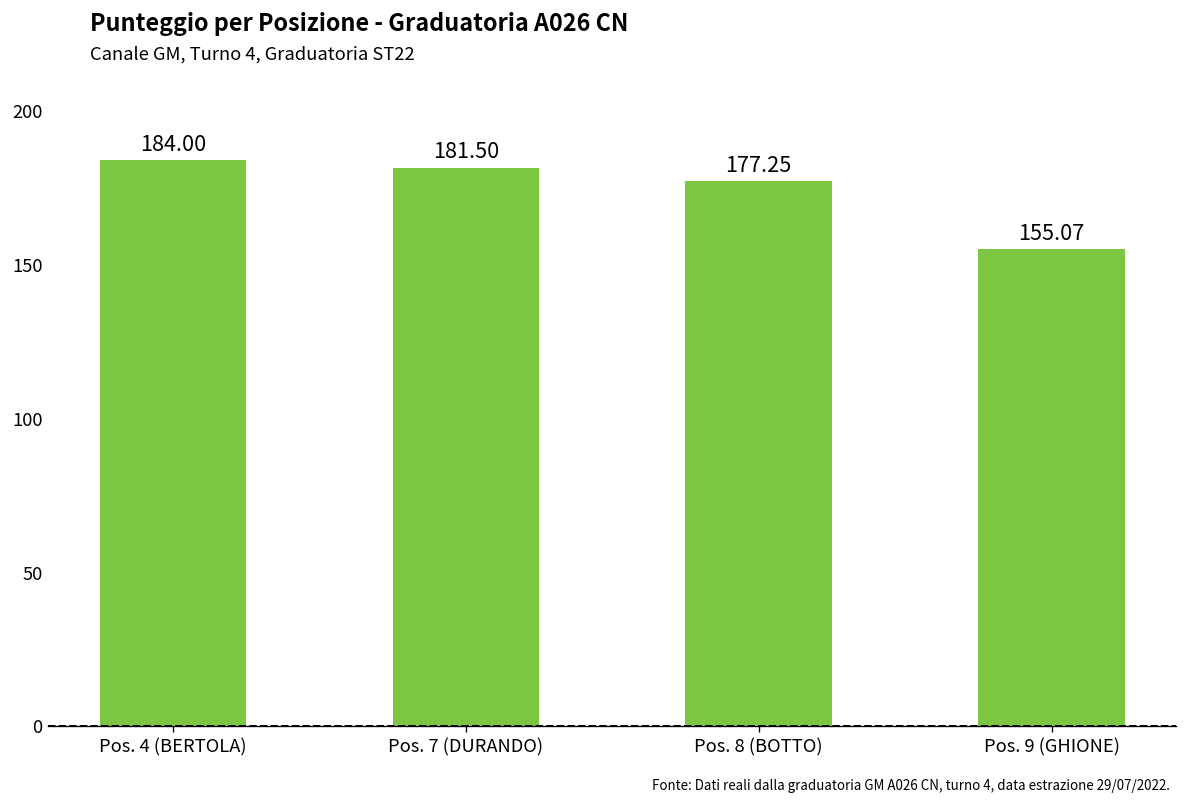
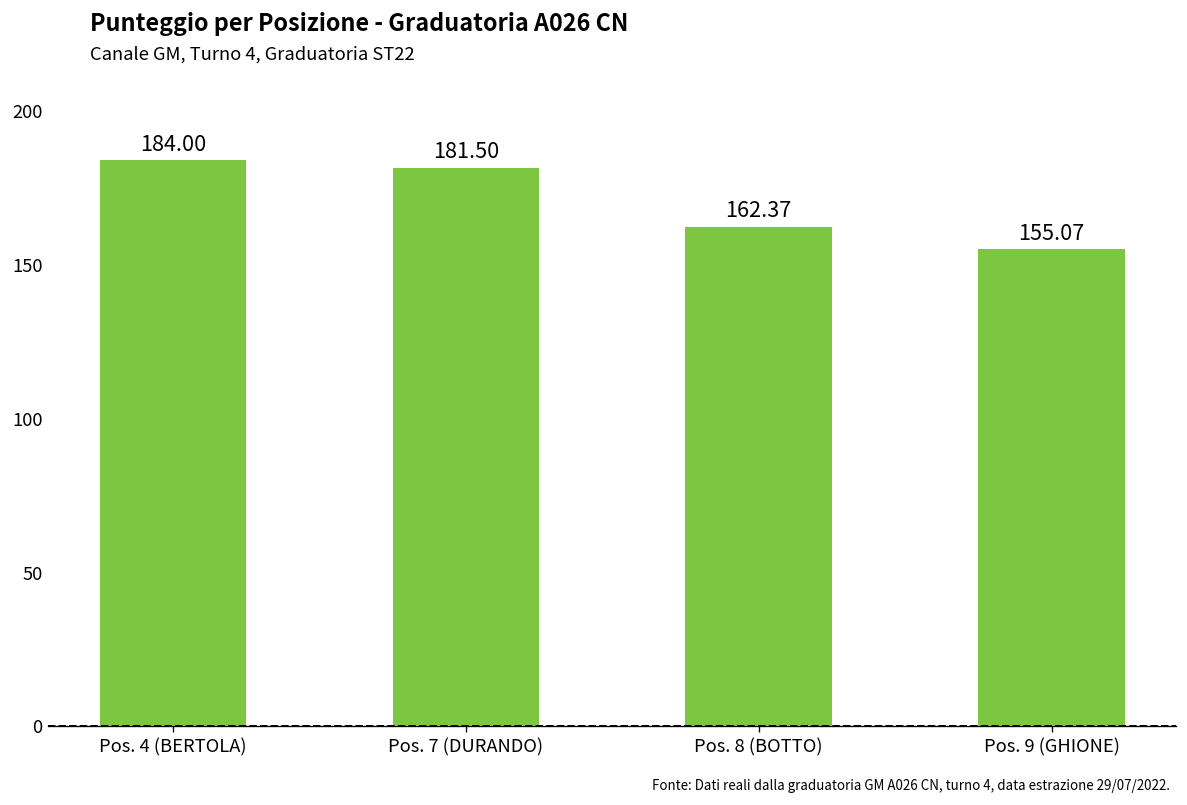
Pos. 8 (BOTTO): 177.25 -> 162.37
